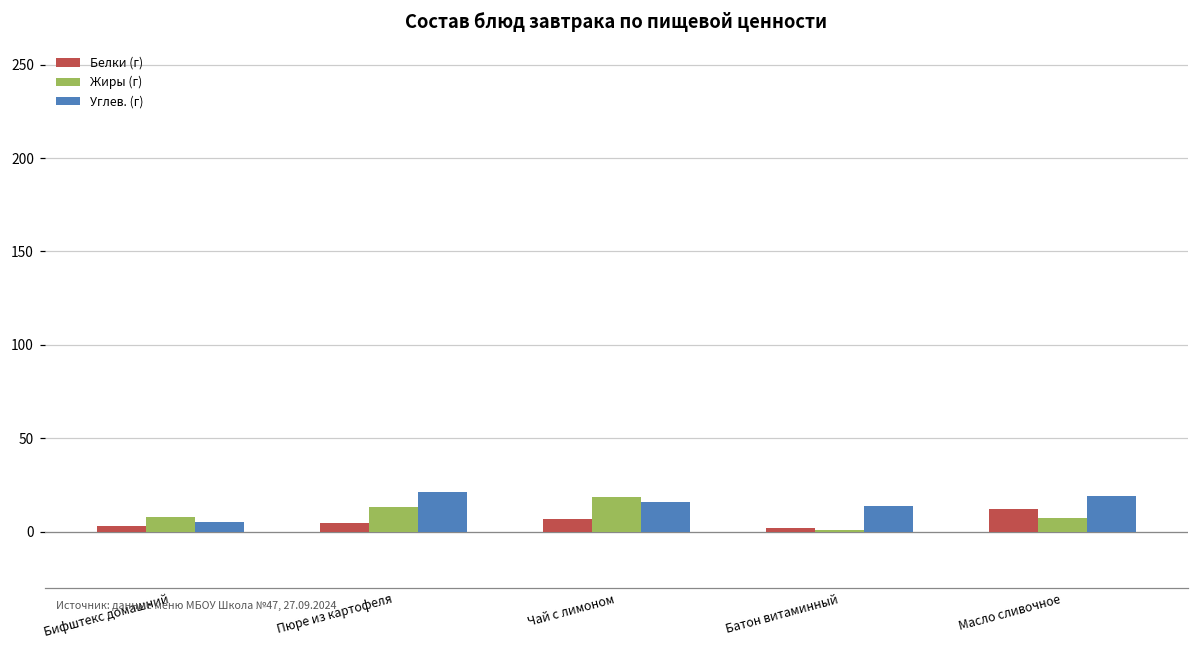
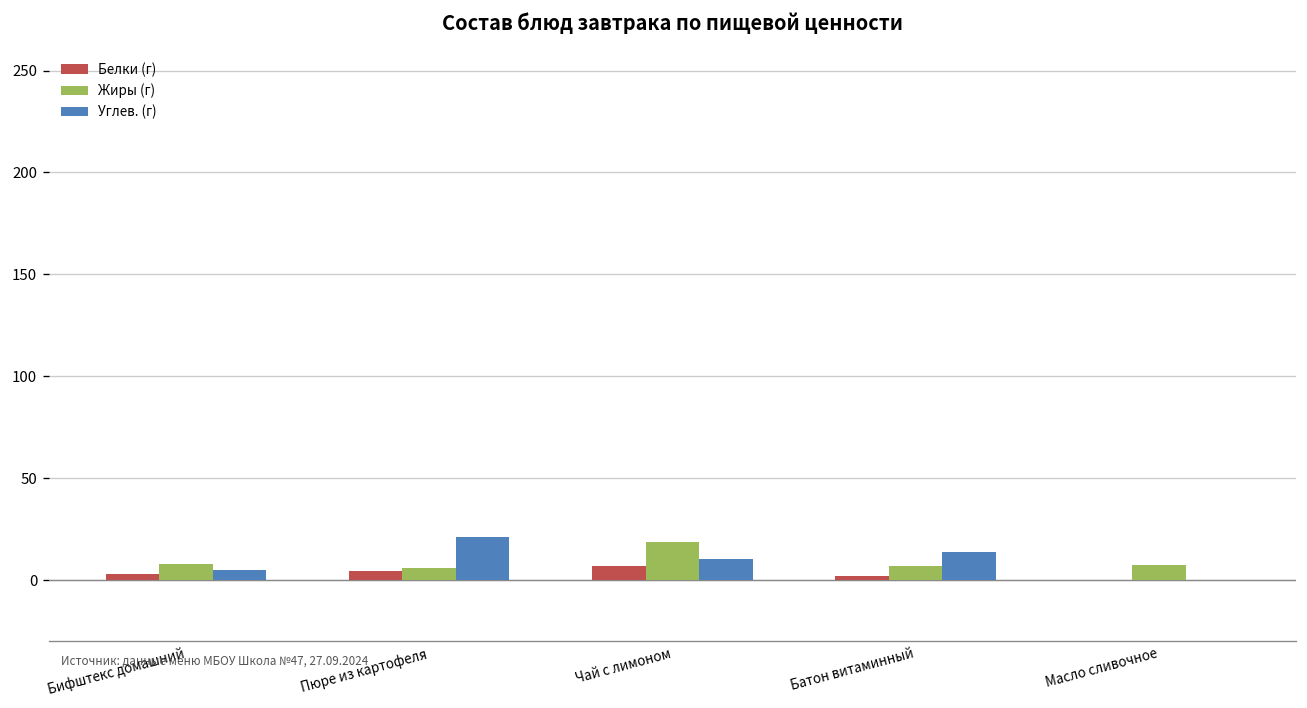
Жиры (г), Пюре из картофеля: 13 -> 6
Углев. (г), Чай с лимоном: 16 -> 11
Жиры (г), Батон витаминный: 1 -> 7
Белки (г), Масло сливочное: 12 -> 0
Углев. (г), Масло сливочное: 19 -> 0
